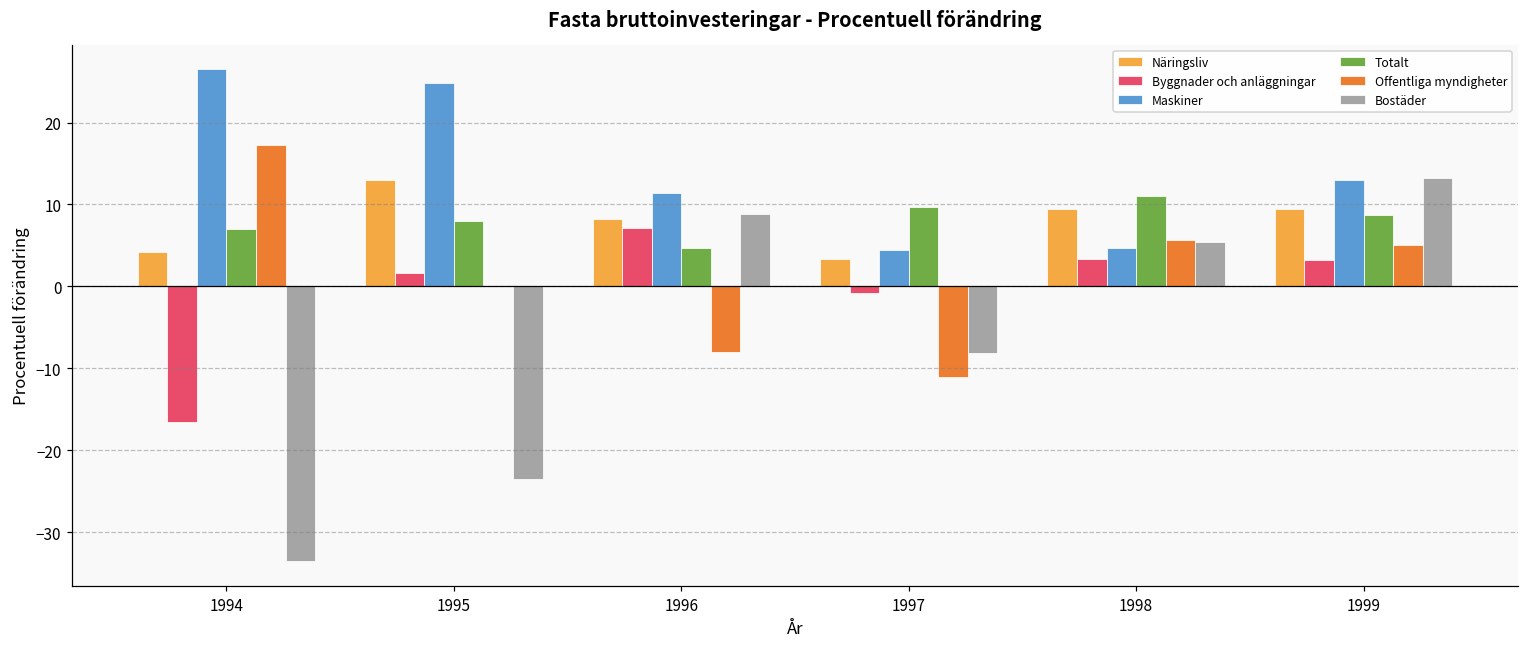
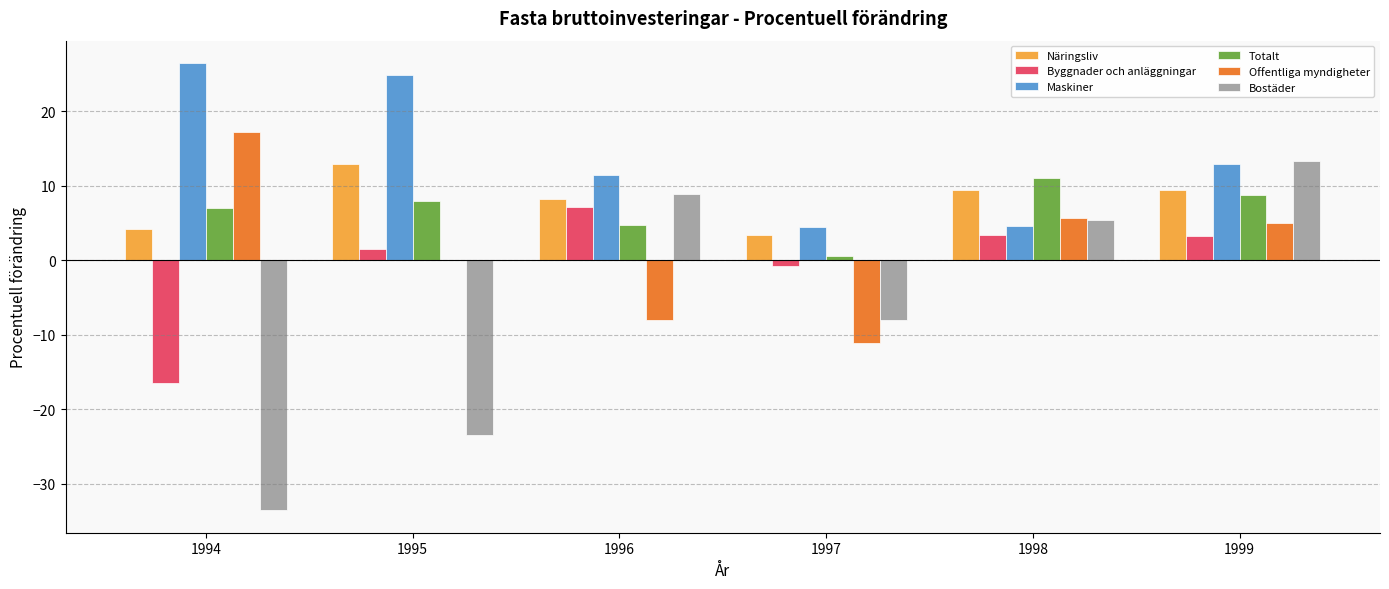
Totalt, 1997: 10 -> 1
